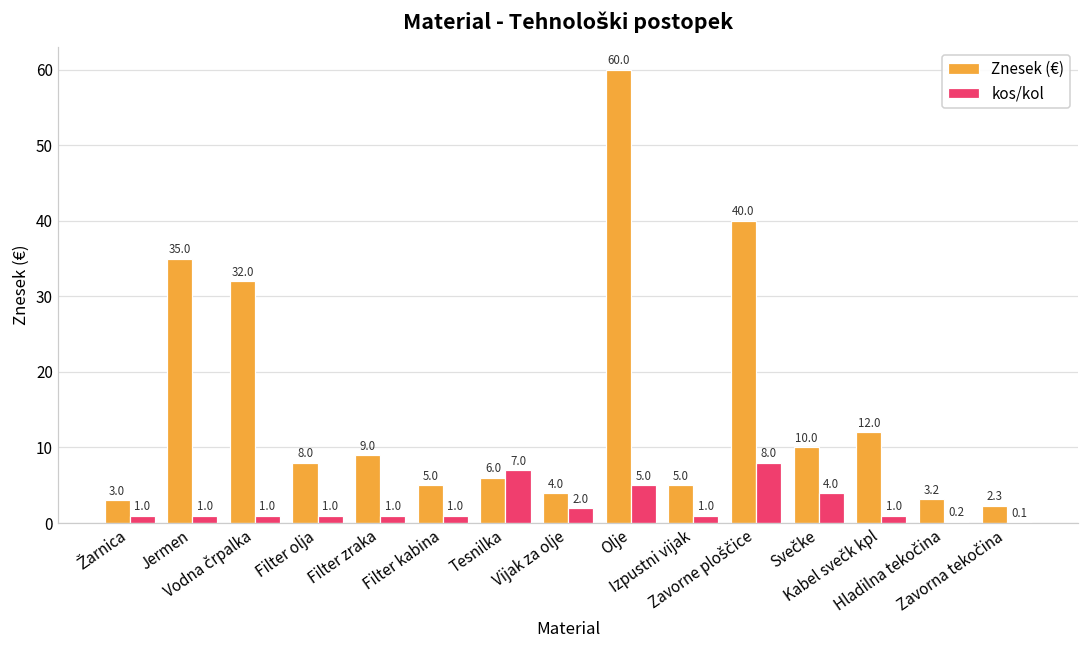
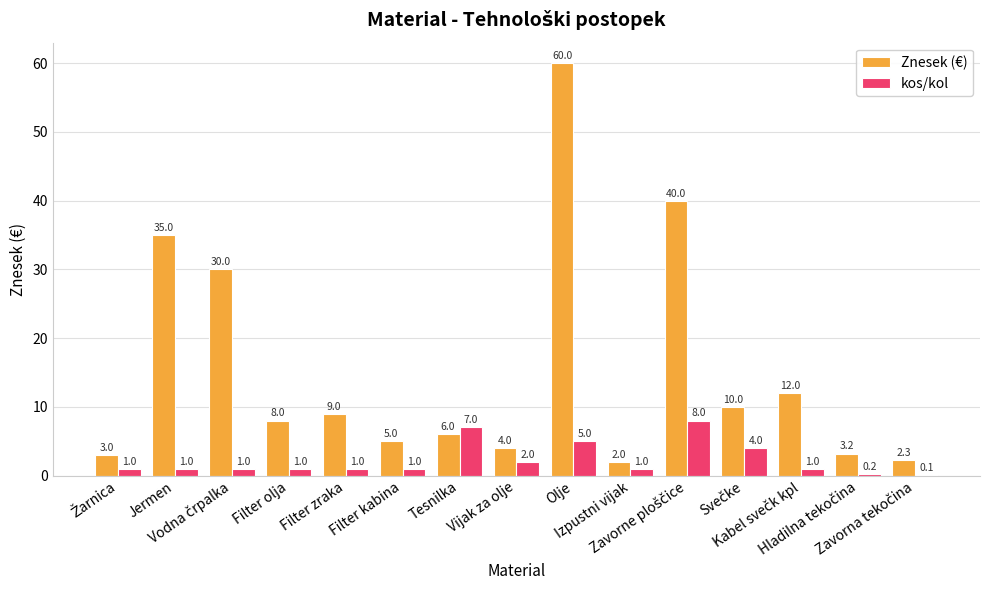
Znesek (€), Vodna črpalka: 32.0 -> 30.0
Znesek (€), Izpustni vijak: 5.0 -> 2.0
